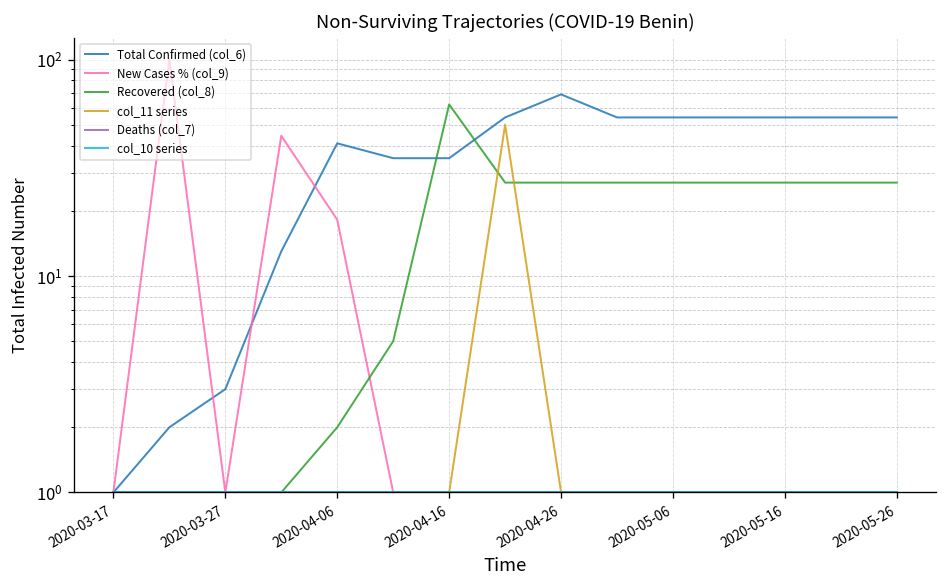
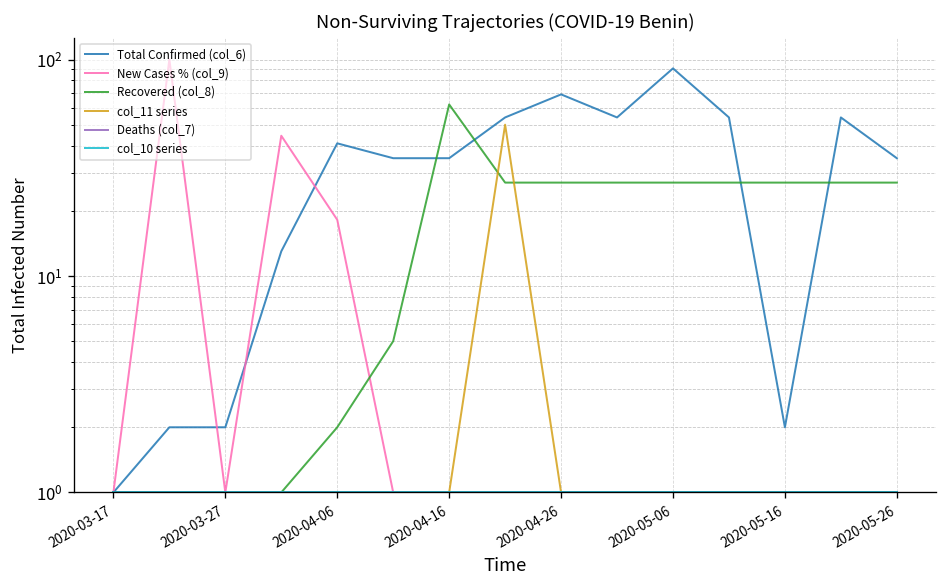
Total Confirmed (col_6), 2020-03-27: 3 -> 2
Total Confirmed (col_6), 2020-05-06: 54 -> 90
Total Confirmed (col_6), 2020-05-16: 54 -> 2
Total Confirmed (col_6), 2020-05-26: 54 -> 35
